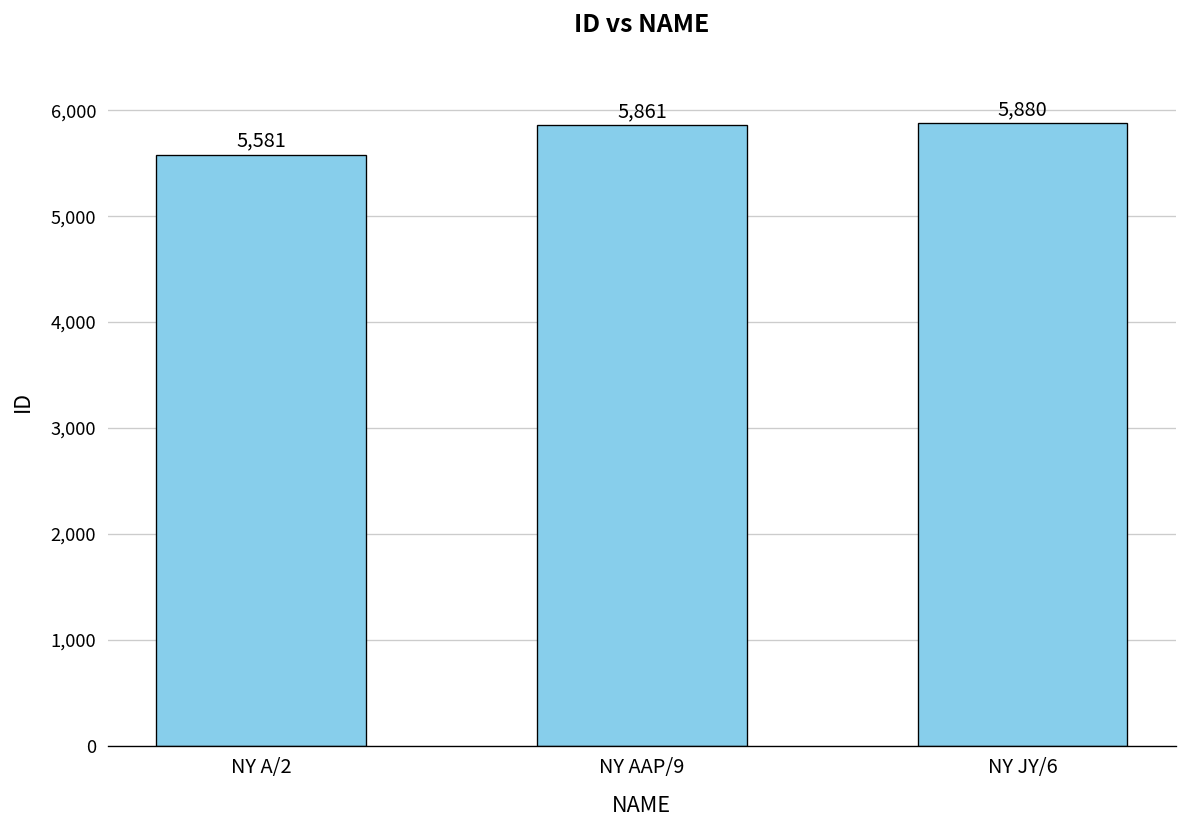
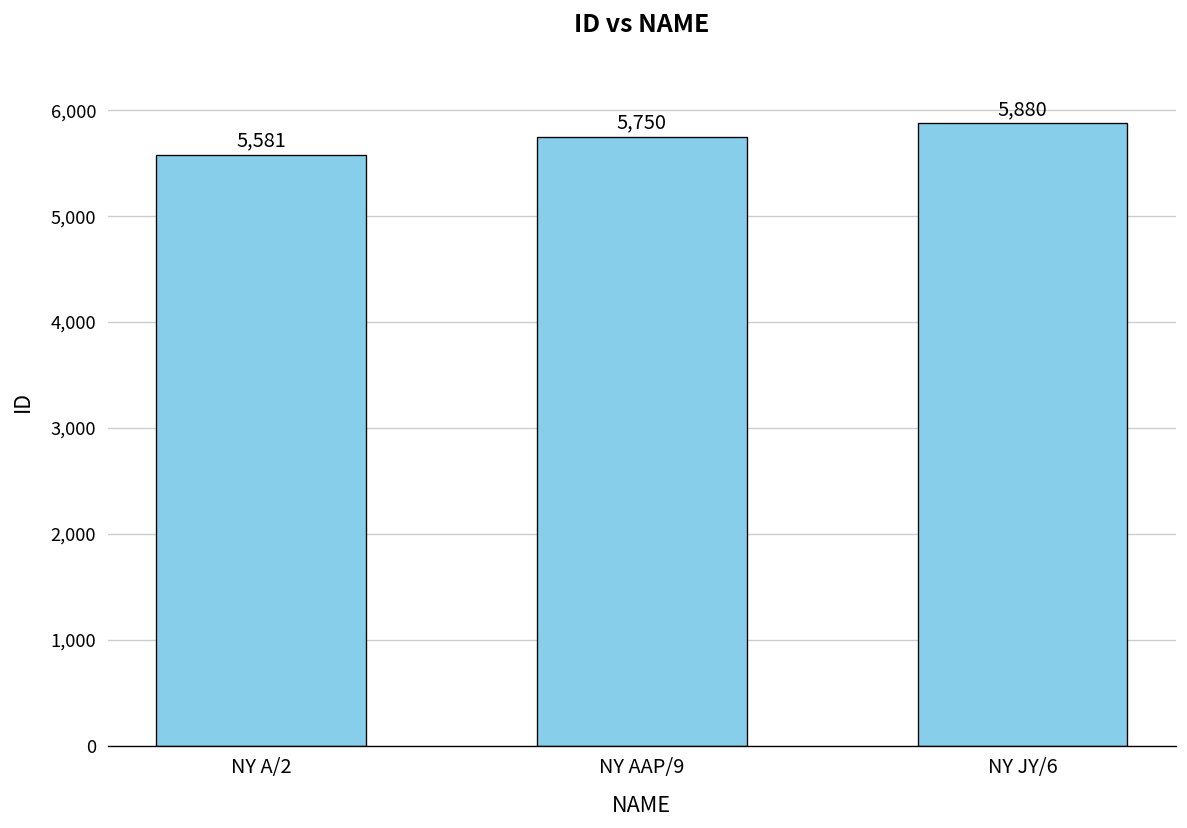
NY AAP/9: 5,861 -> 5,750
